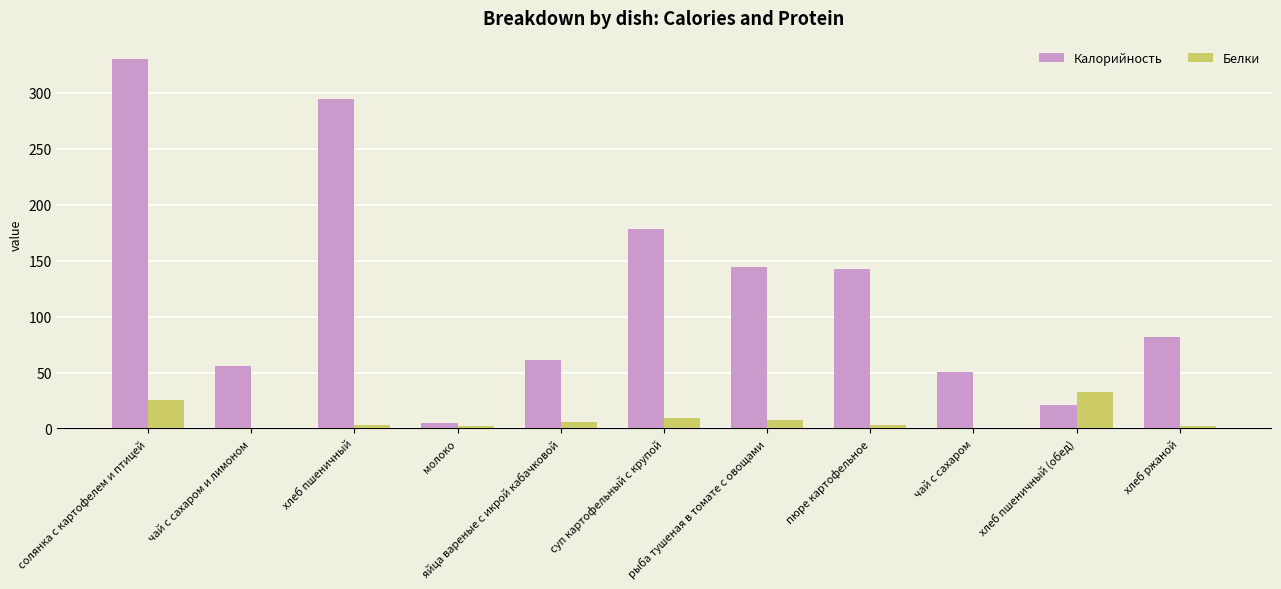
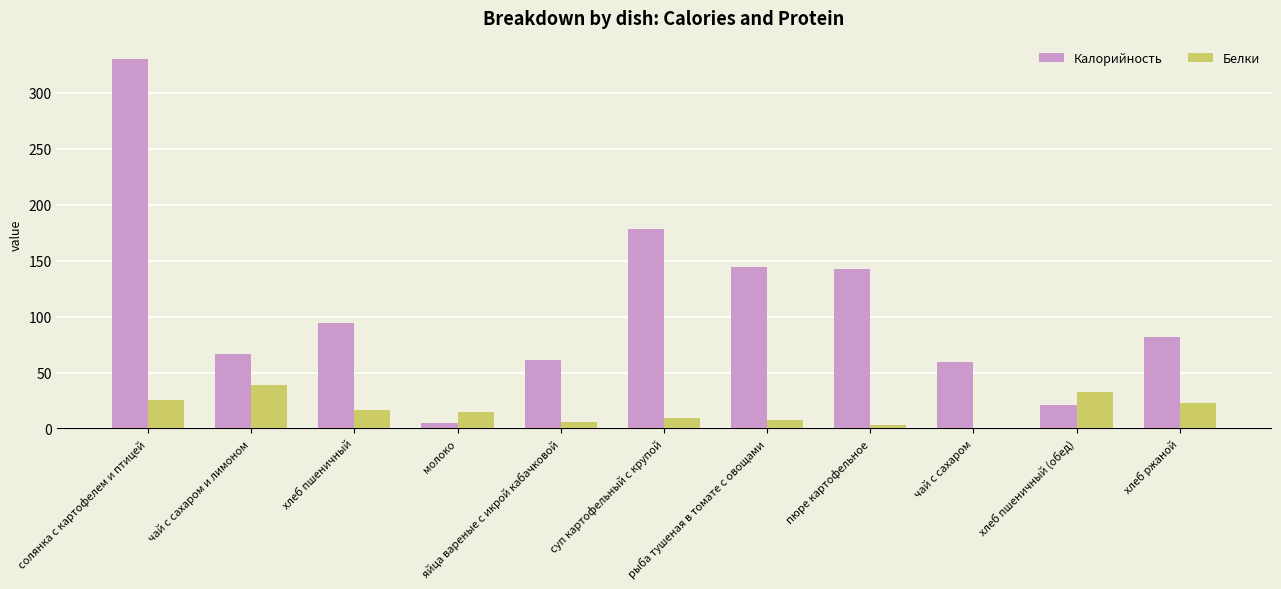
Калорийность, чай с сахаром и лимоном: 56 -> 67
Белки, чай с сахаром и лимоном: 0 -> 39
Калорийность, хлеб пшеничный: 294 -> 95
Белки, хлеб пшеничный: 3 -> 17
Белки, молоко: 2 -> 15
Калорийность, чай с сахаром: 50 -> 60
Белки, хлеб ржаной: 3 -> 23
